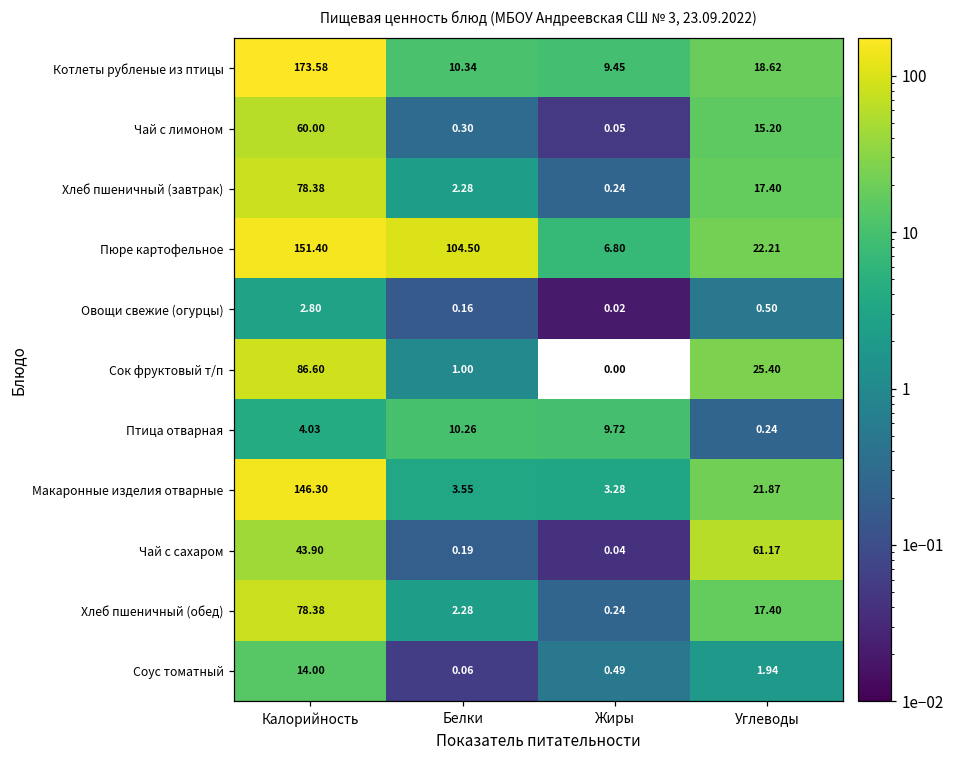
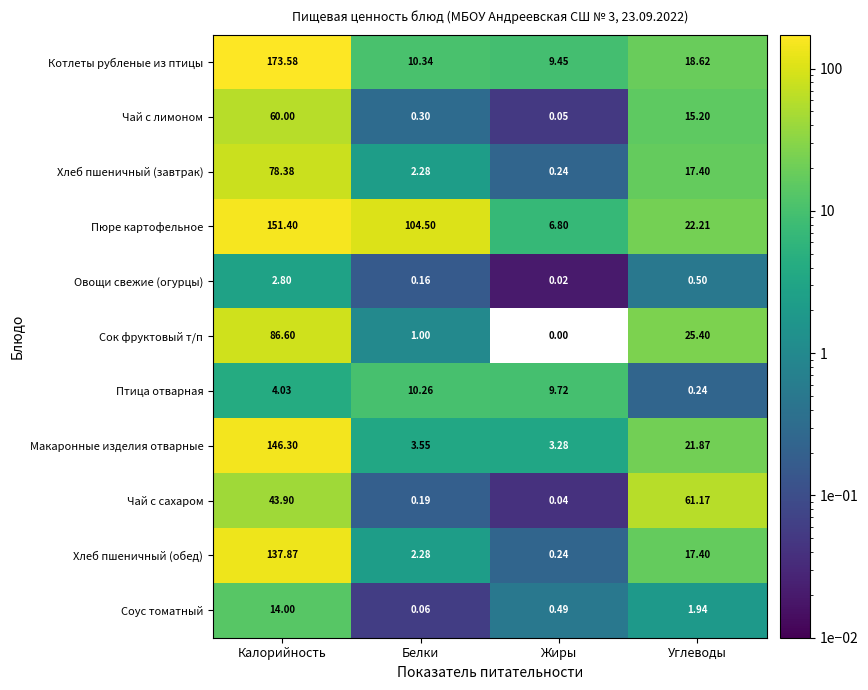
Хлеб пшеничный (обед), Калорийность: 78.38 -> 137.87
